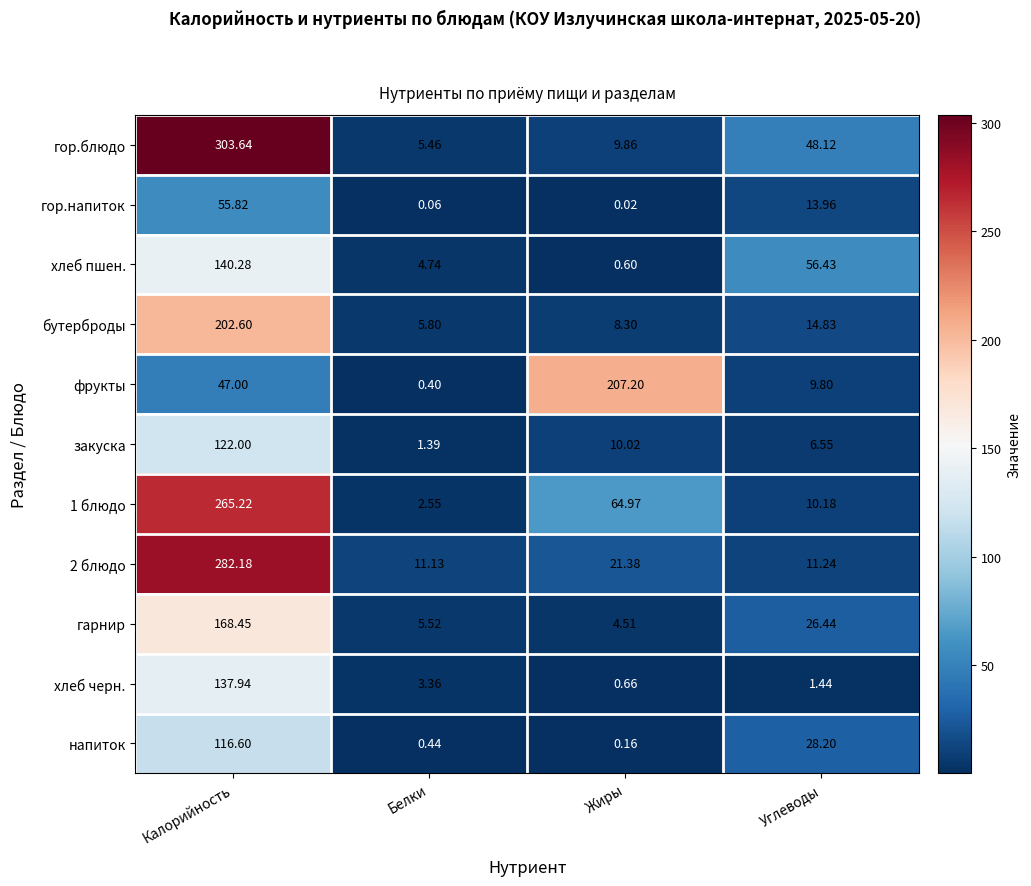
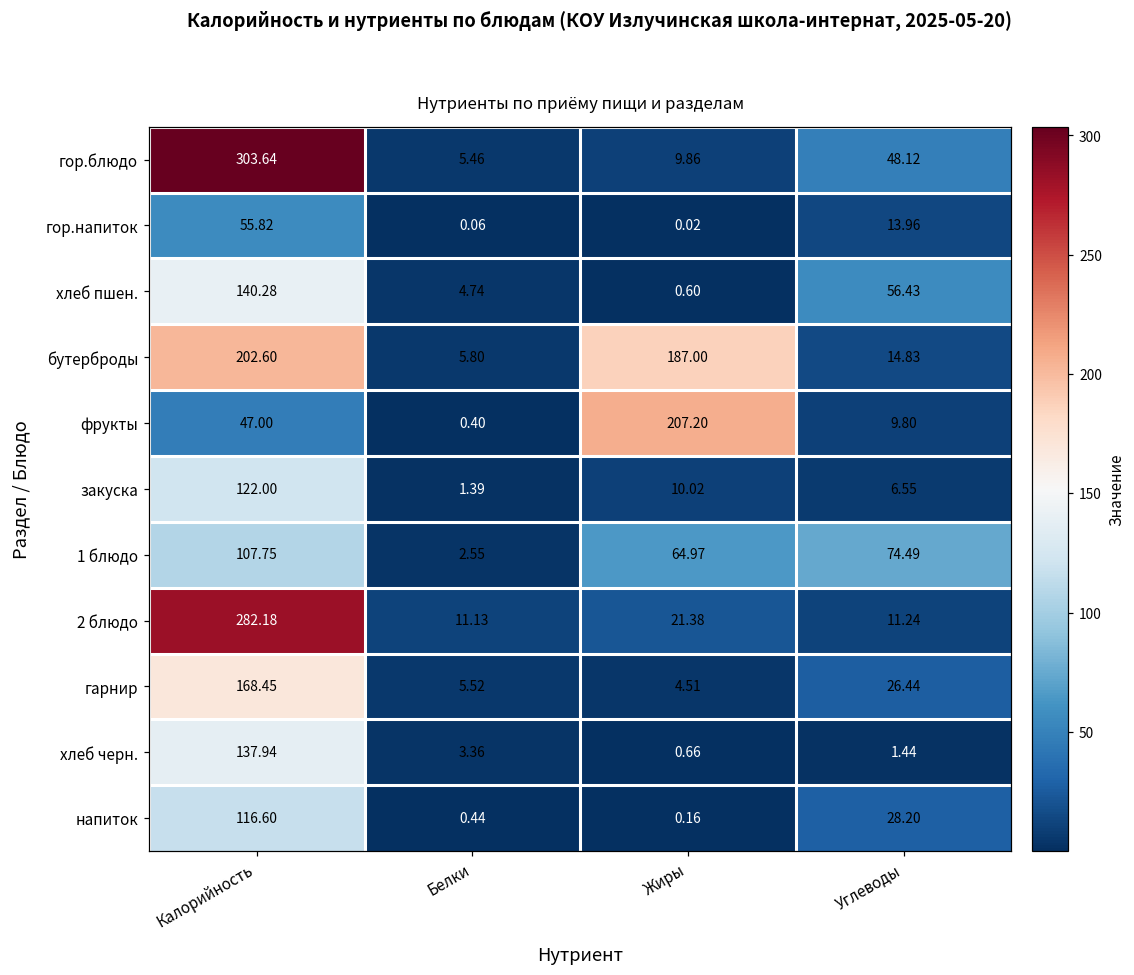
бутерброды, Жиры: 8.30 -> 187.00
1 блюдо, Калорийность: 265.22 -> 107.75
1 блюдо, Углеводы: 10.18 -> 74.49
